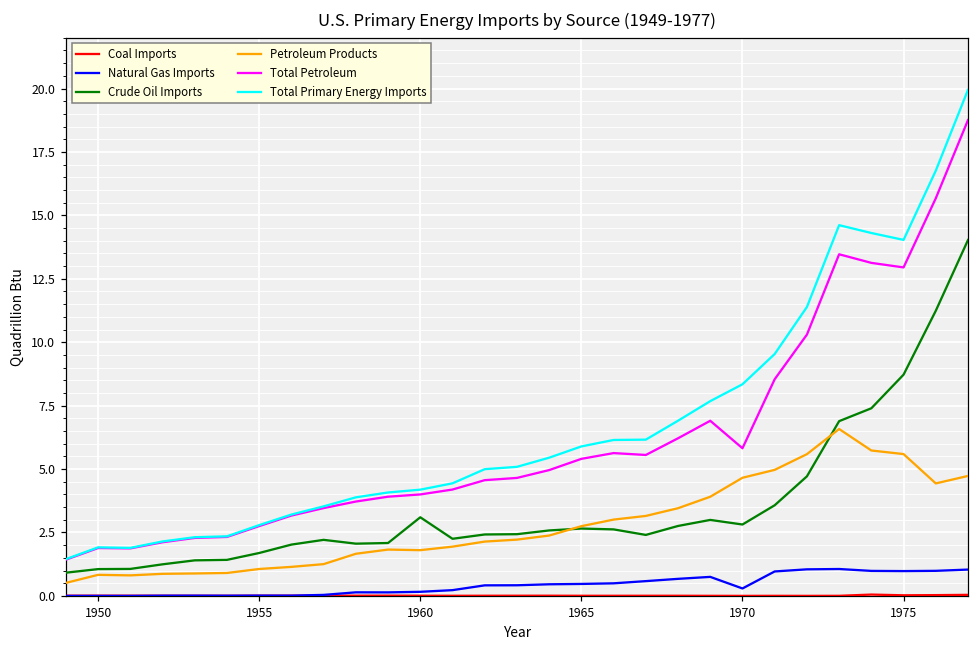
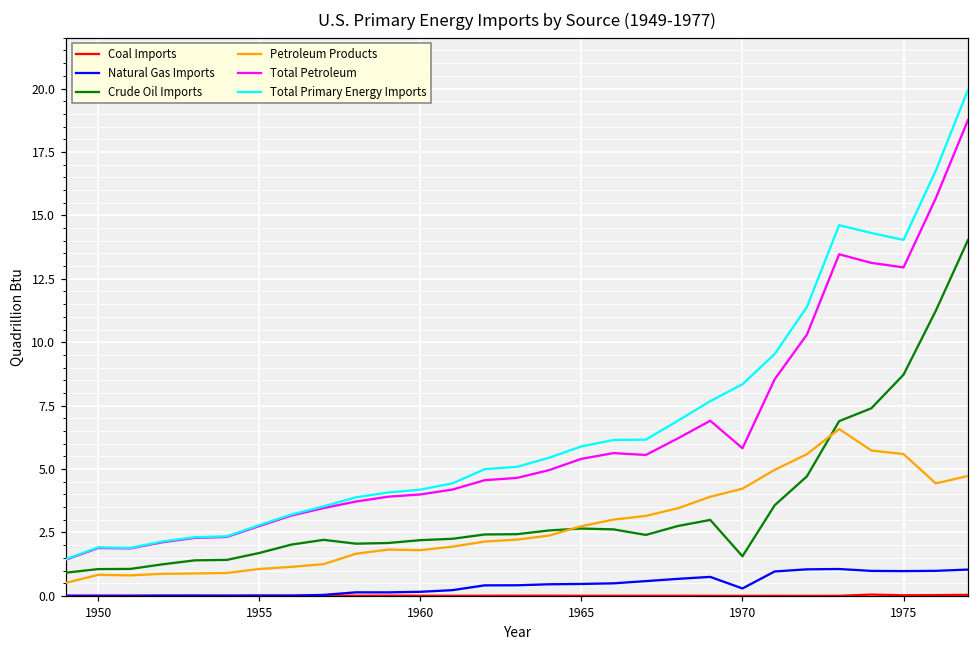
Crude Oil Imports, 1960: 3.1 -> 2.2
Crude Oil Imports, 1970: 2.8 -> 1.6
Petroleum Products, 1970: 4.7 -> 4.2
